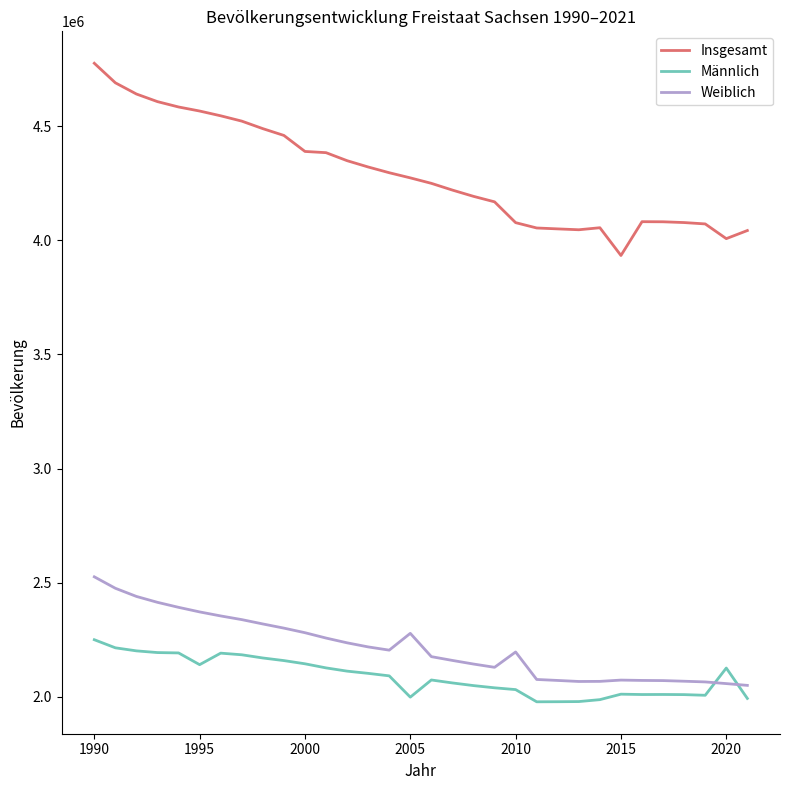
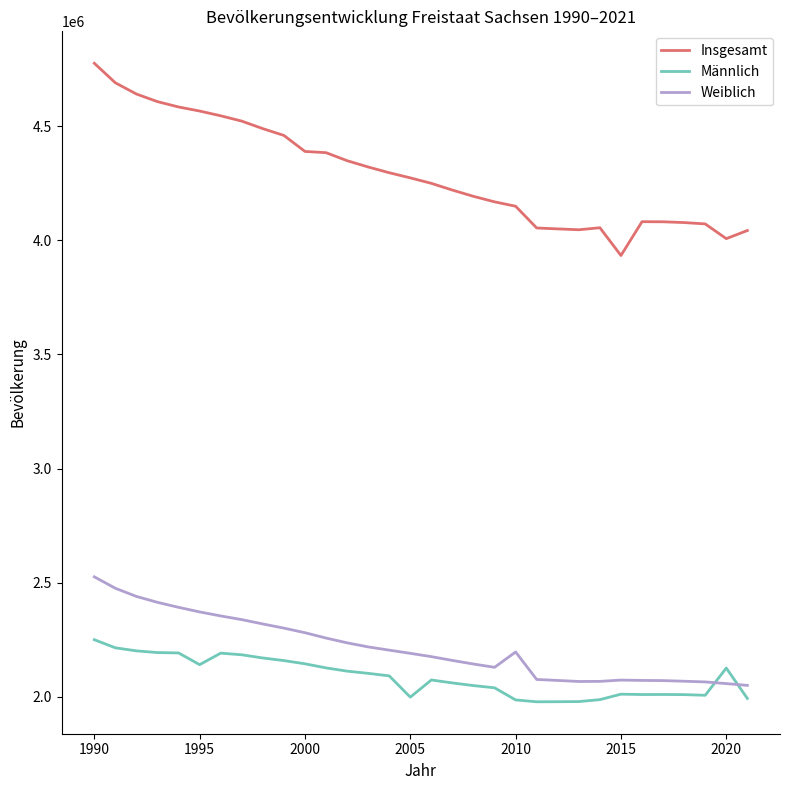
Weiblich, 2005: 2280000 -> 2190000
Insgesamt, 2010: 4080000 -> 4150000
Männlich, 2010: 2030000 -> 1990000
